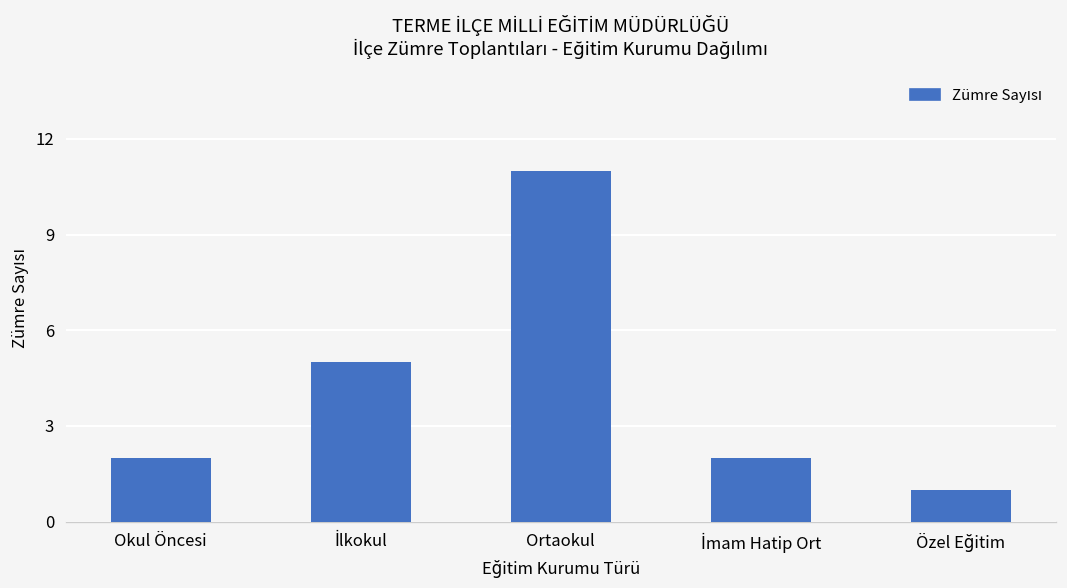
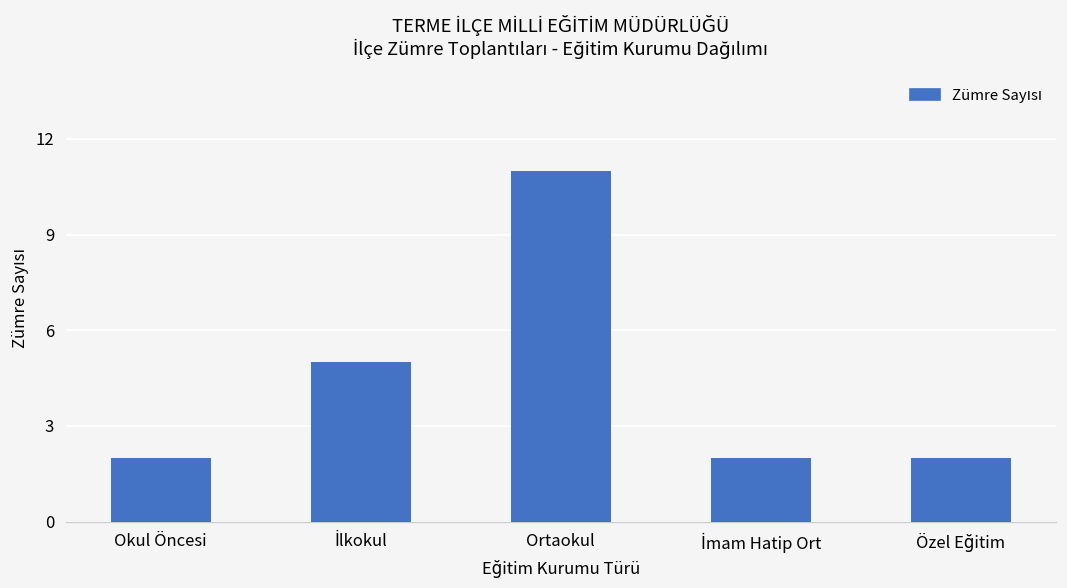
Özel Eğitim: 1 -> 2
